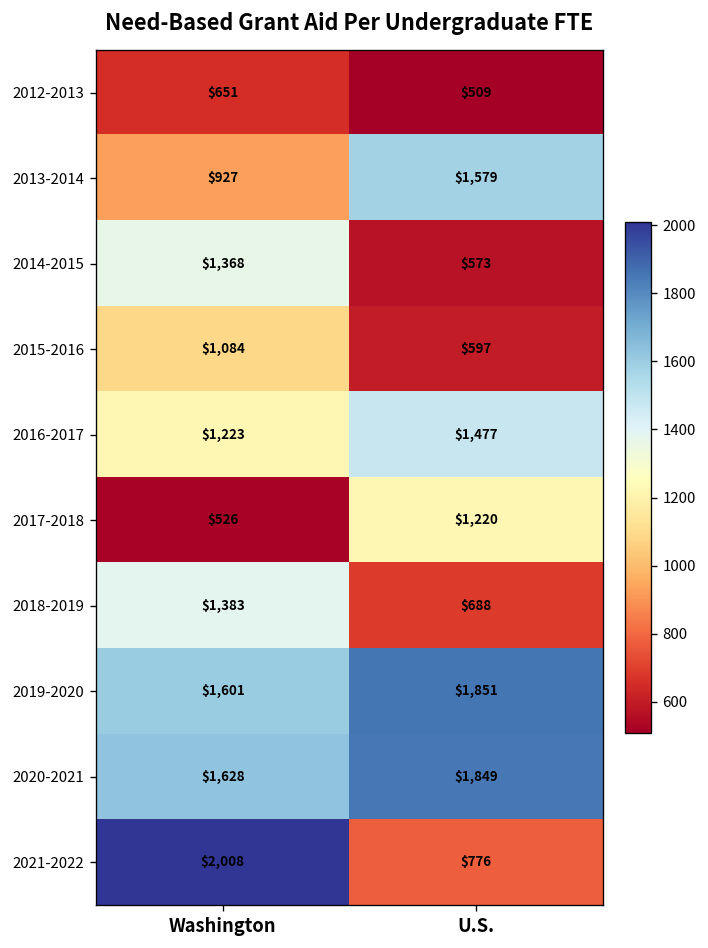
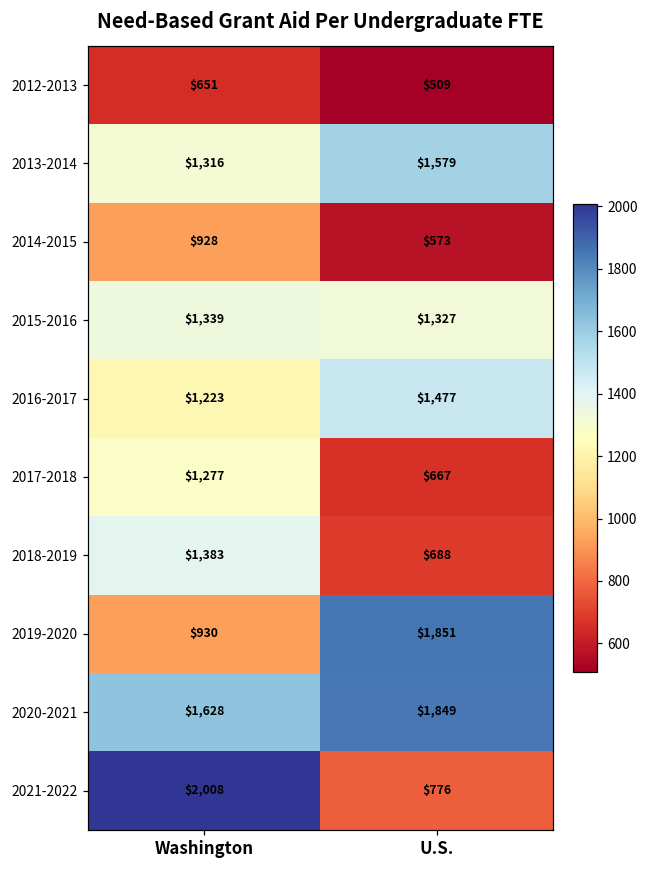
2013-2014, Washington: $927 -> $1,316
2014-2015, Washington: $1,368 -> $928
2015-2016, Washington: $1,084 -> $1,339
2015-2016, U.S.: $597 -> $1,327
2017-2018, Washington: $526 -> $1,277
2017-2018, U.S.: $1,220 -> $667
2019-2020, Washington: $1,601 -> $930
